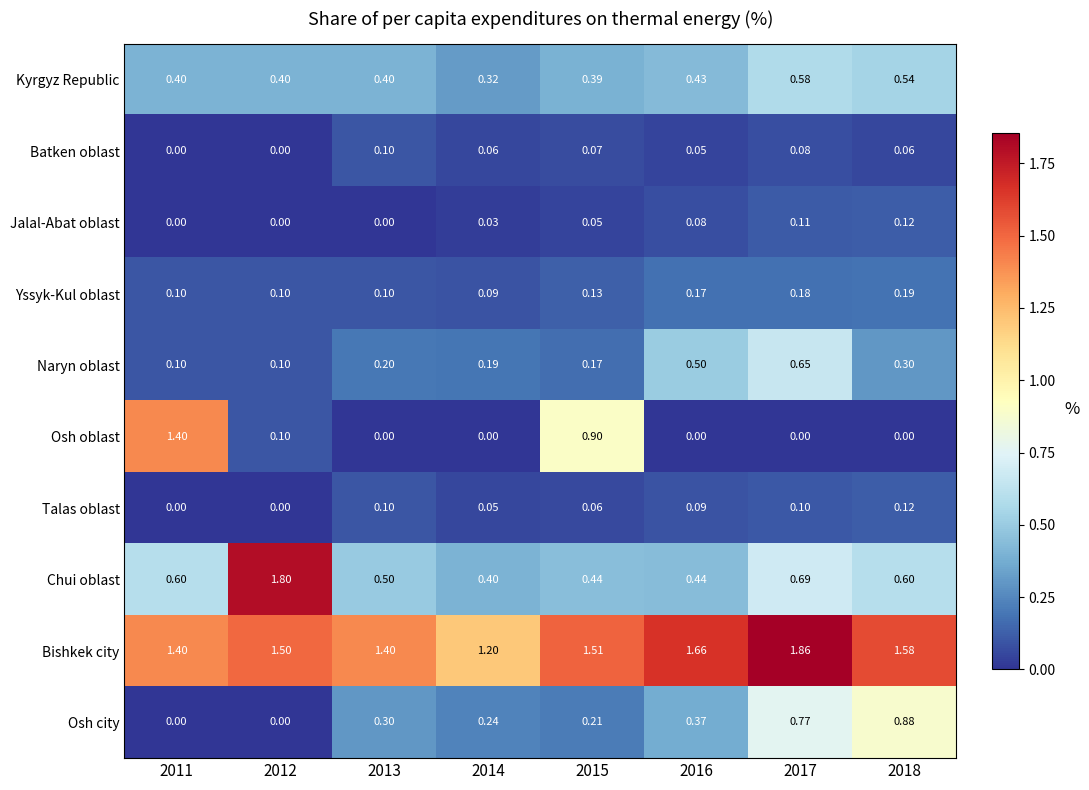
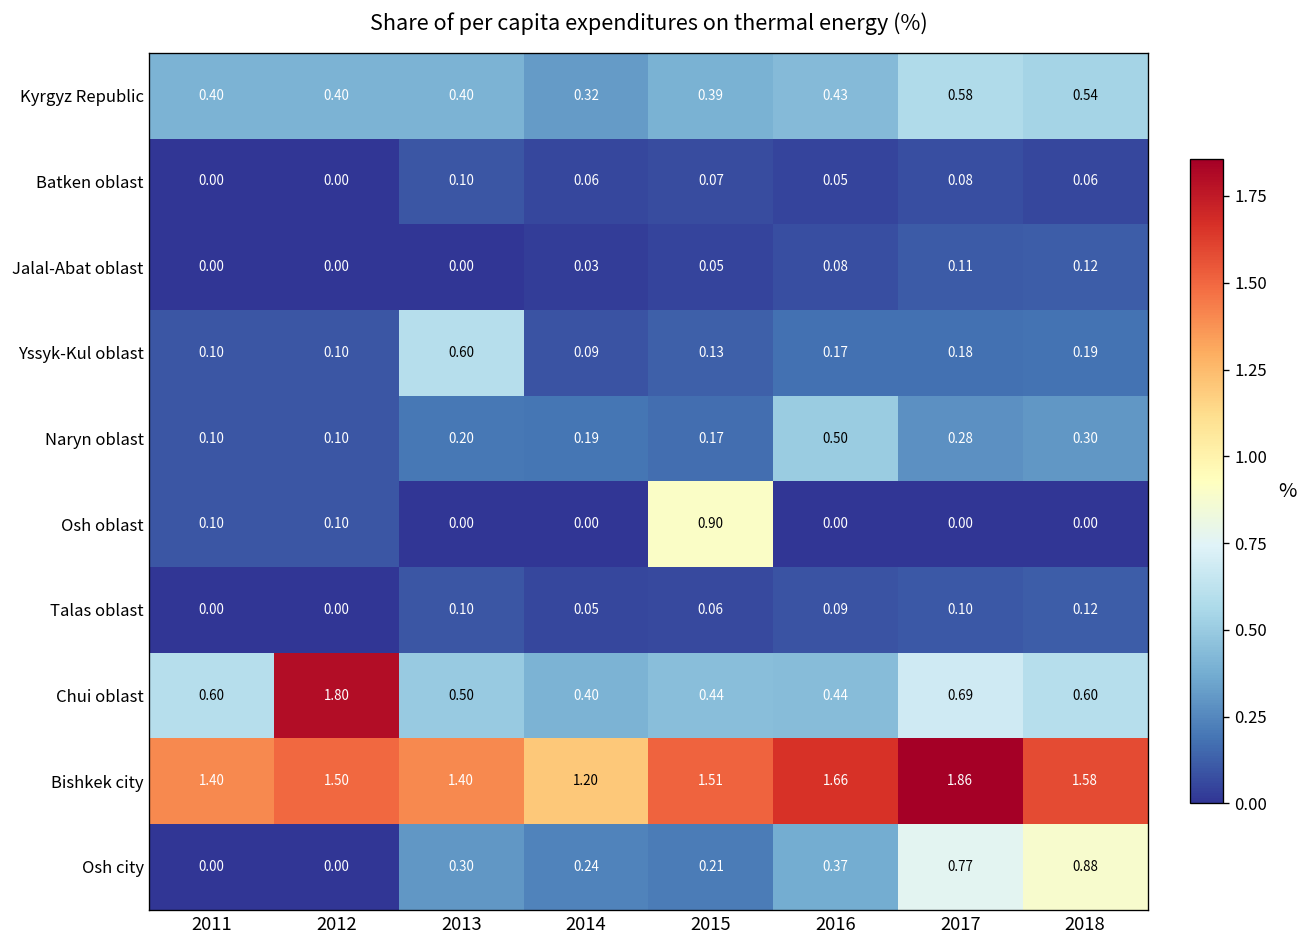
Yssyk-Kul oblast, 2013: 0.10 -> 0.60
Naryn oblast, 2017: 0.65 -> 0.28
Osh oblast, 2011: 1.40 -> 0.10
